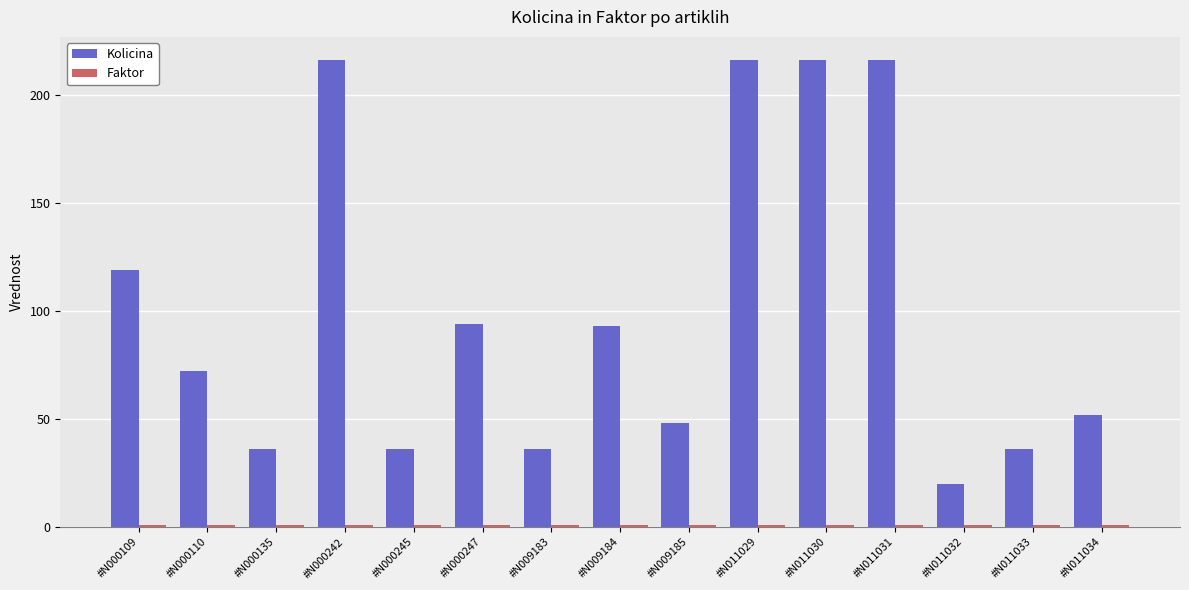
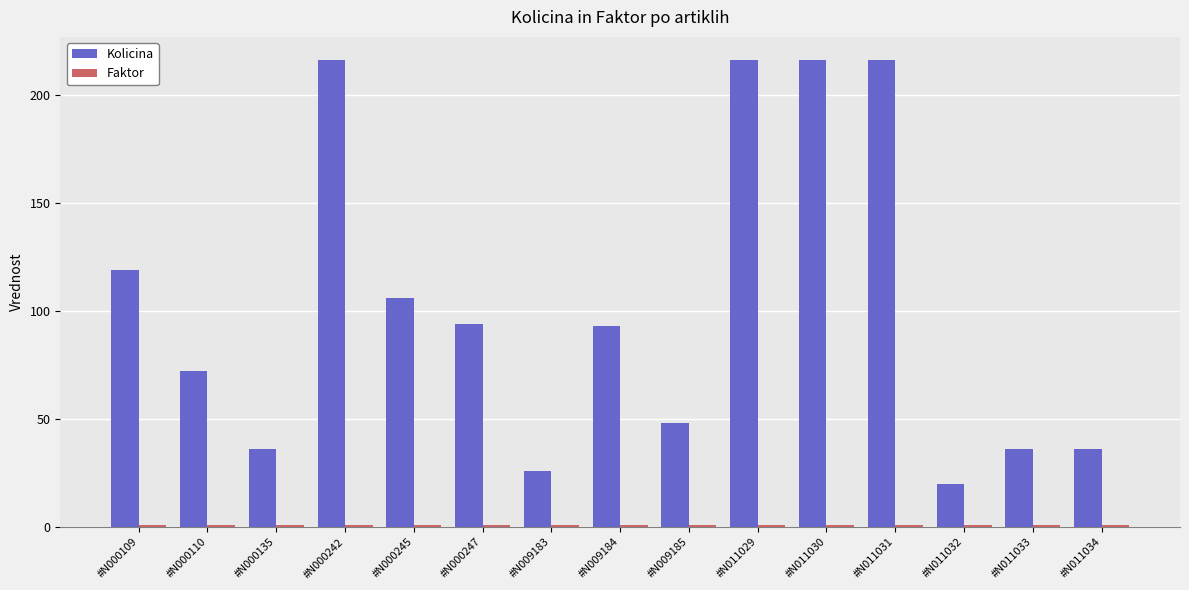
Kolicina, #N000245: 36 -> 106
Kolicina, #N009183: 36 -> 26
Kolicina, #N011034: 52 -> 36
